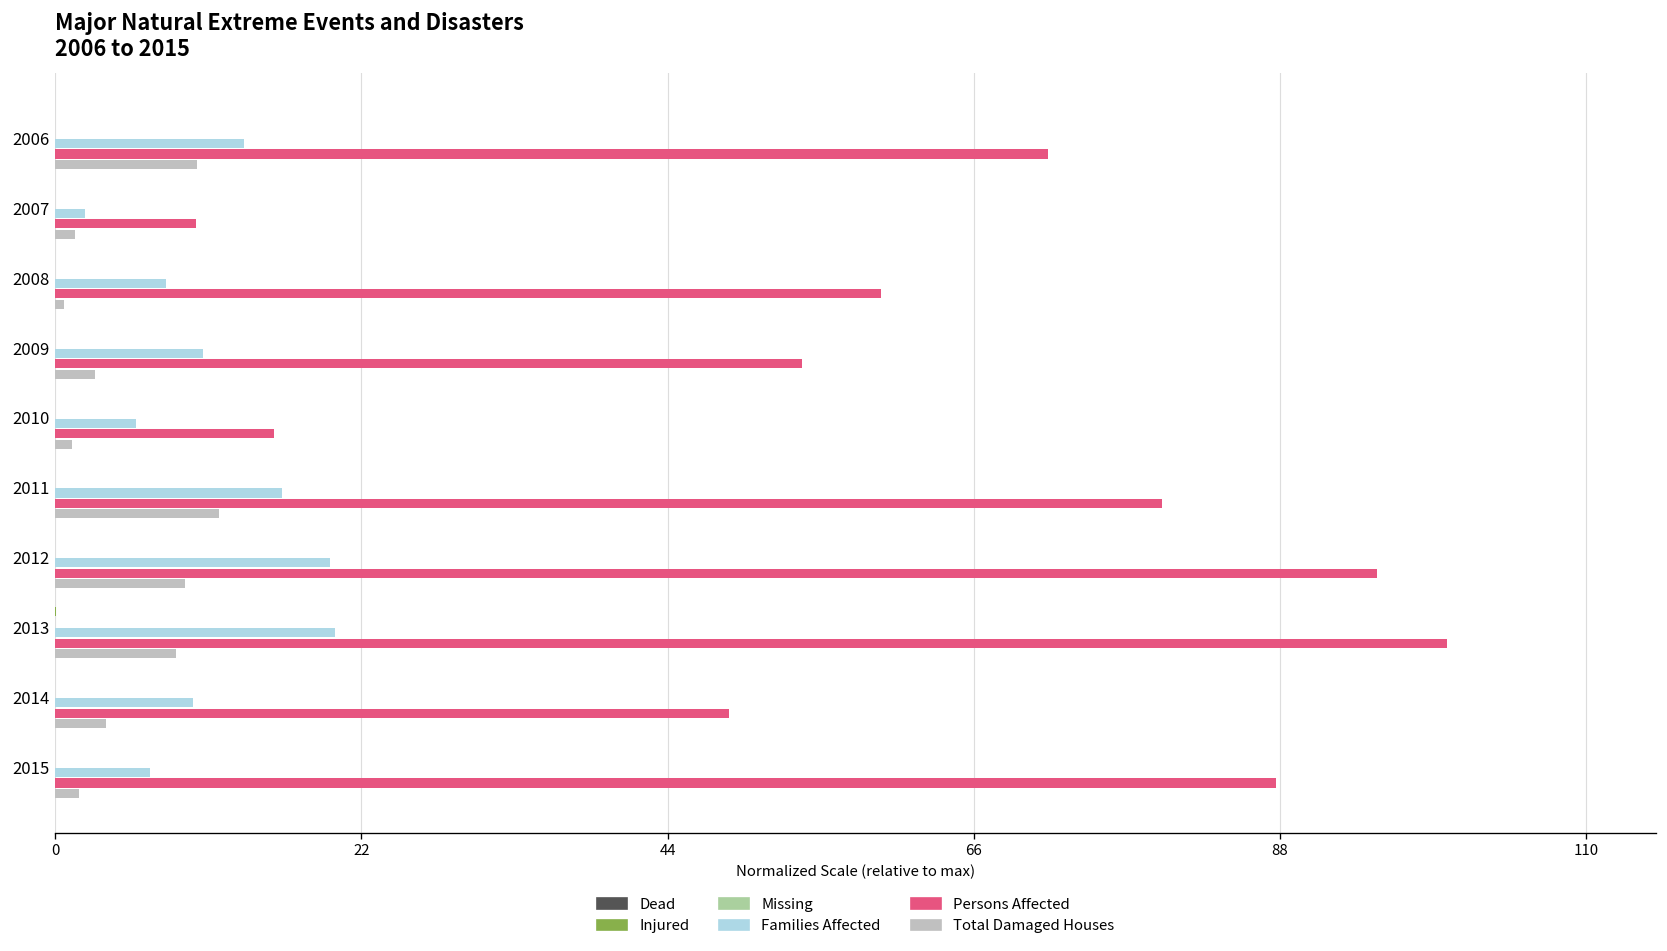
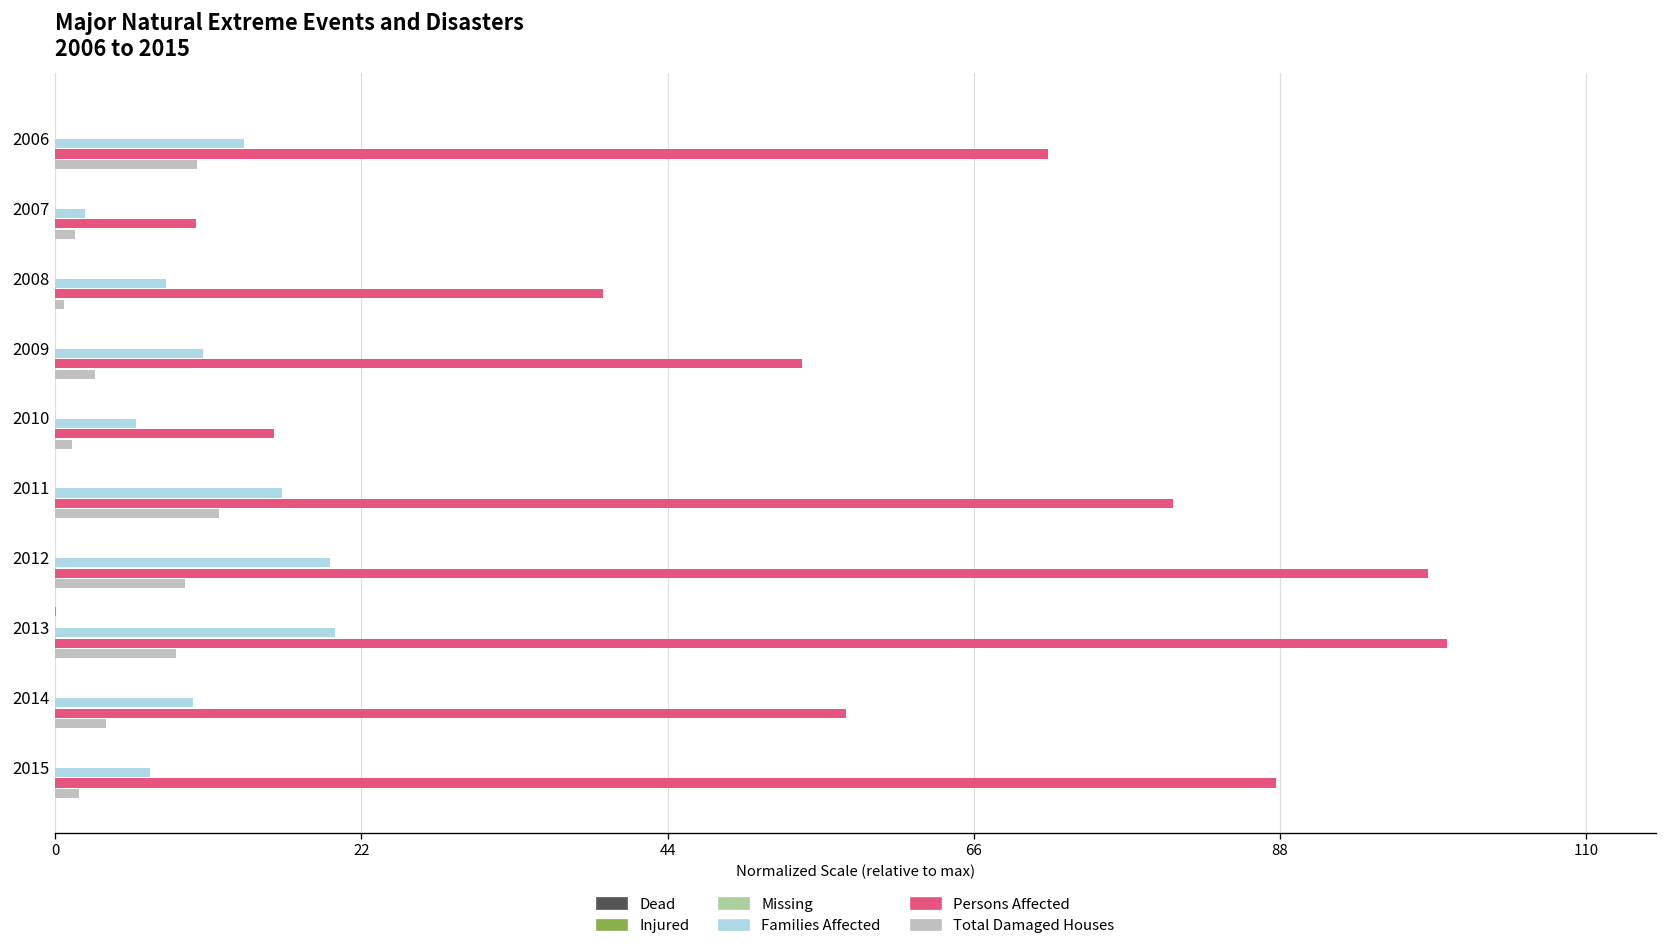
Persons Affected, 2008: 59.4 -> 39.4
Persons Affected, 2011: 79.5 -> 80.3
Persons Affected, 2012: 94.9 -> 98.6
Persons Affected, 2014: 48.4 -> 56.8
